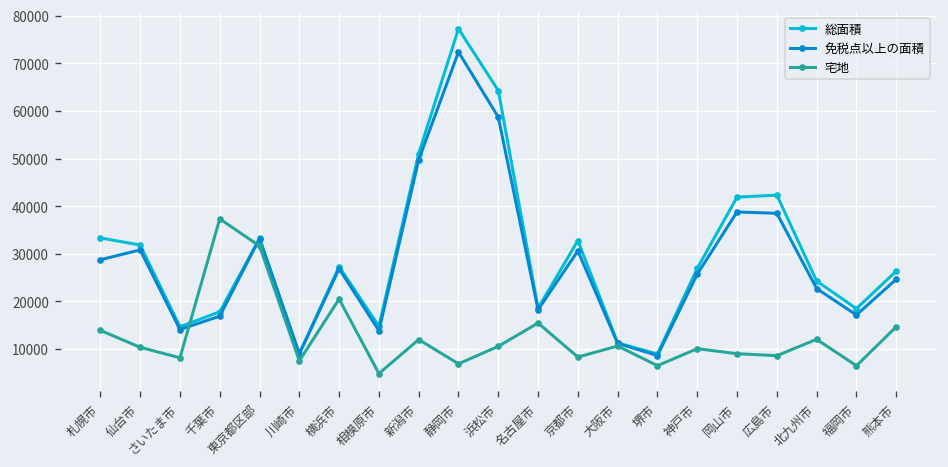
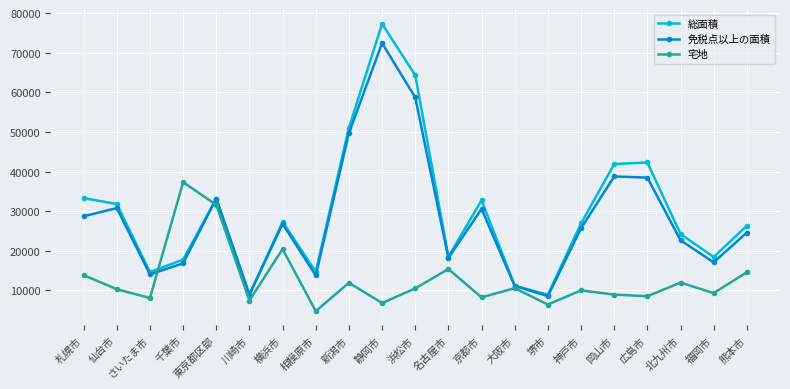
宅地, 福岡市: 6000 -> 9000
